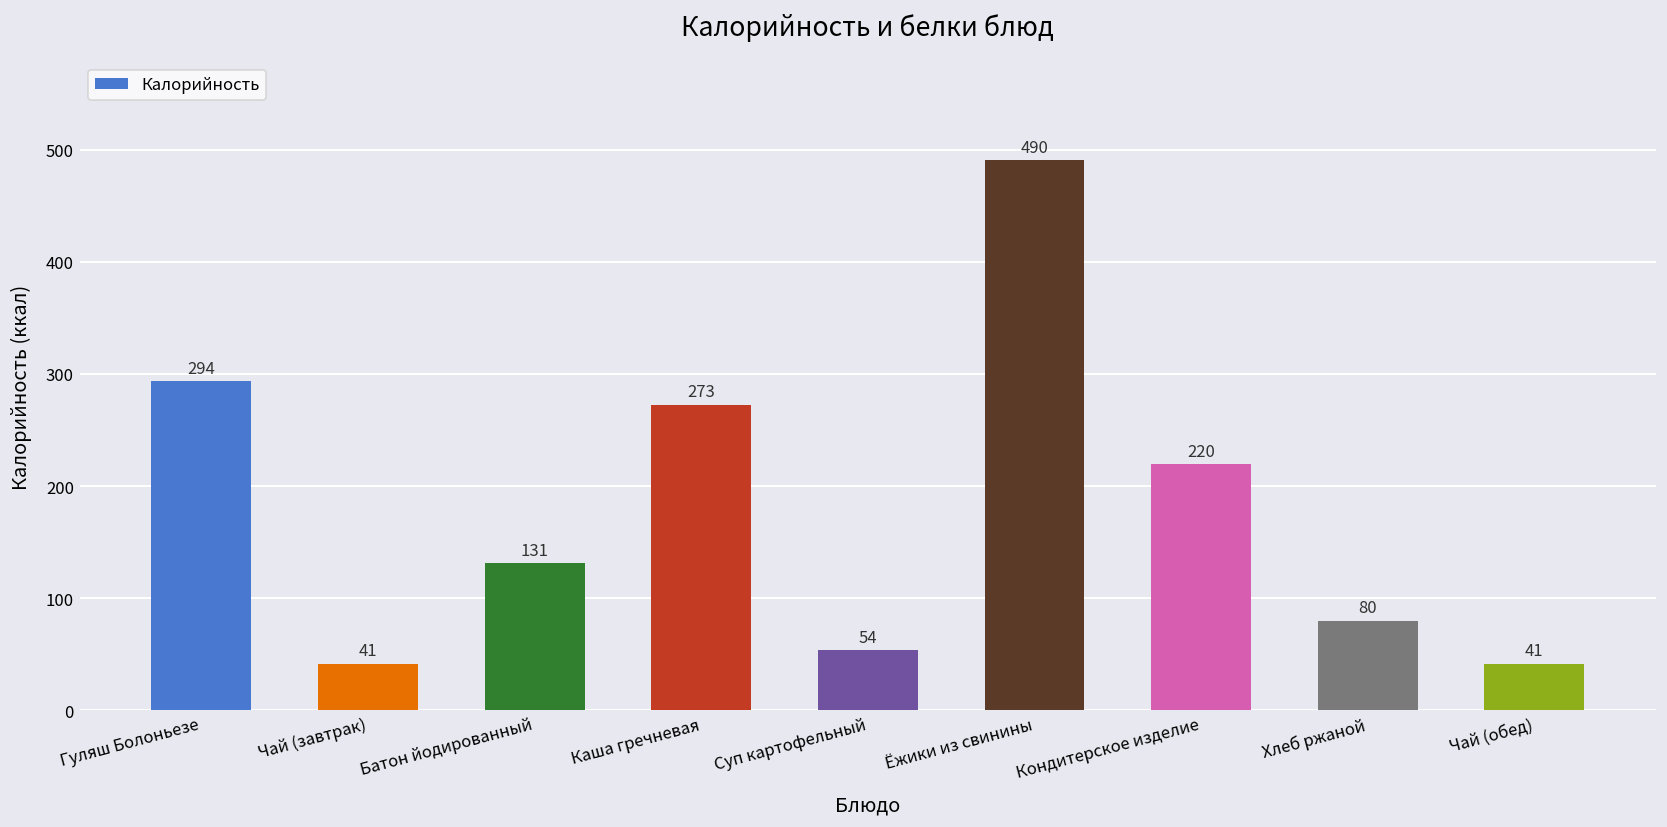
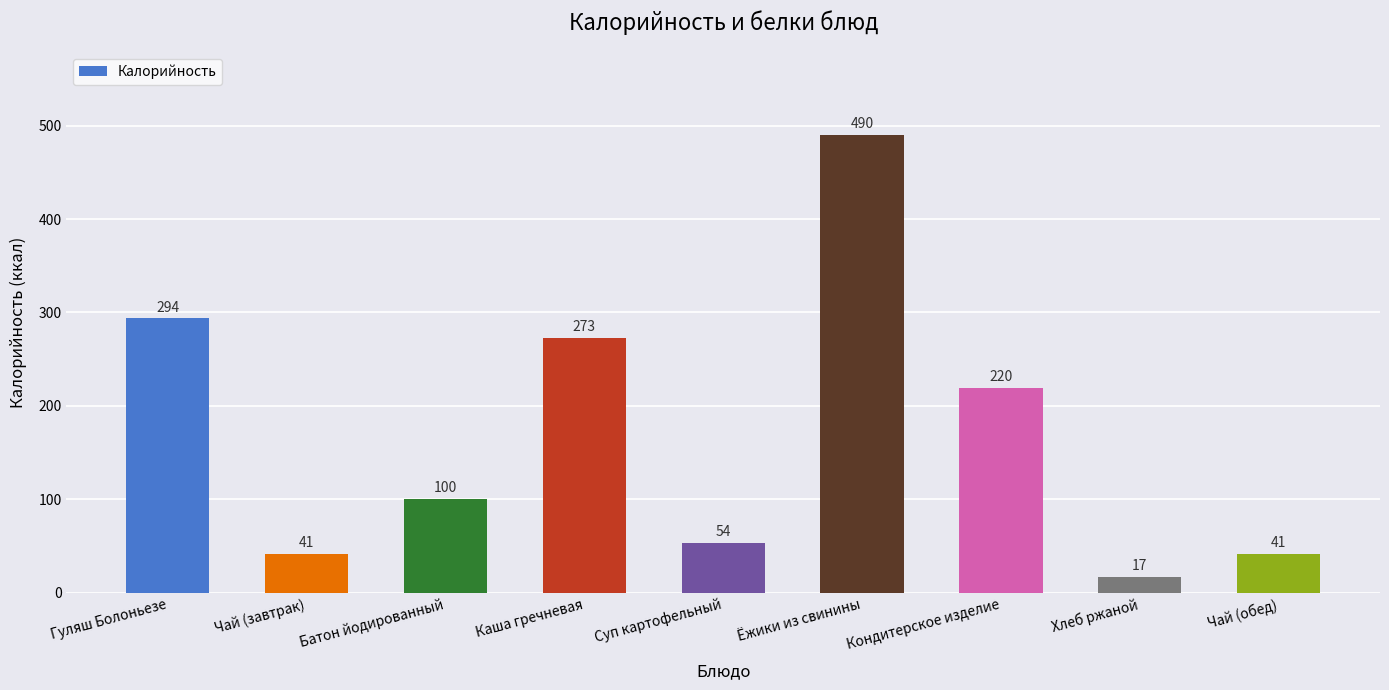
Батон йодированный: 131 -> 100
Хлеб ржаной: 80 -> 17
